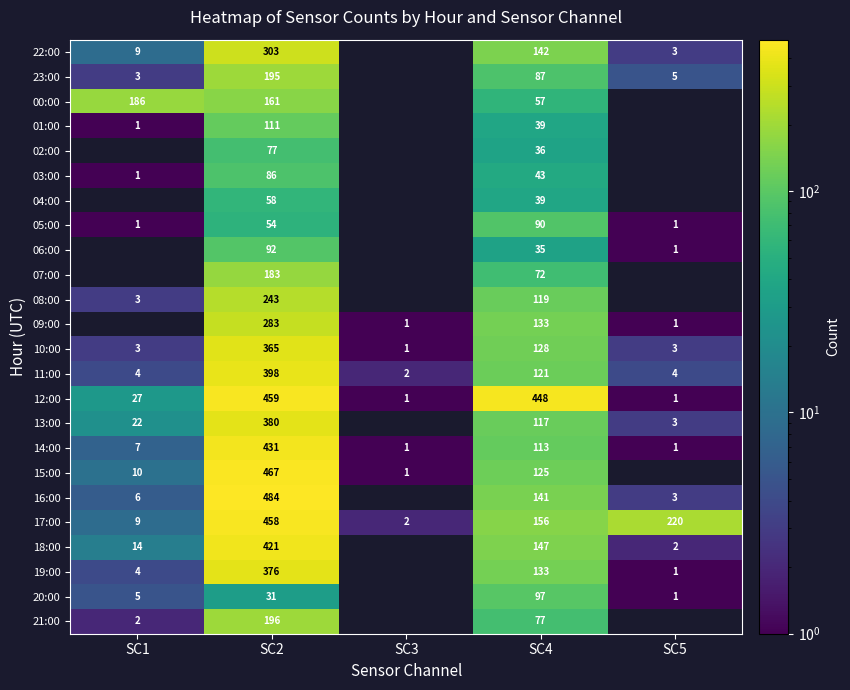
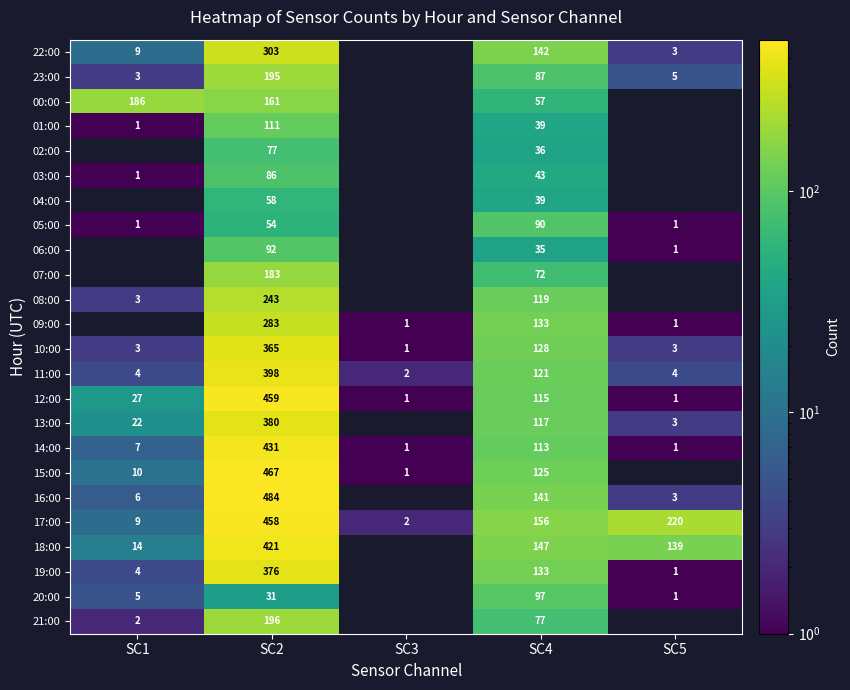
12:00, SC4: 448 -> 115
18:00, SC5: 2 -> 139
